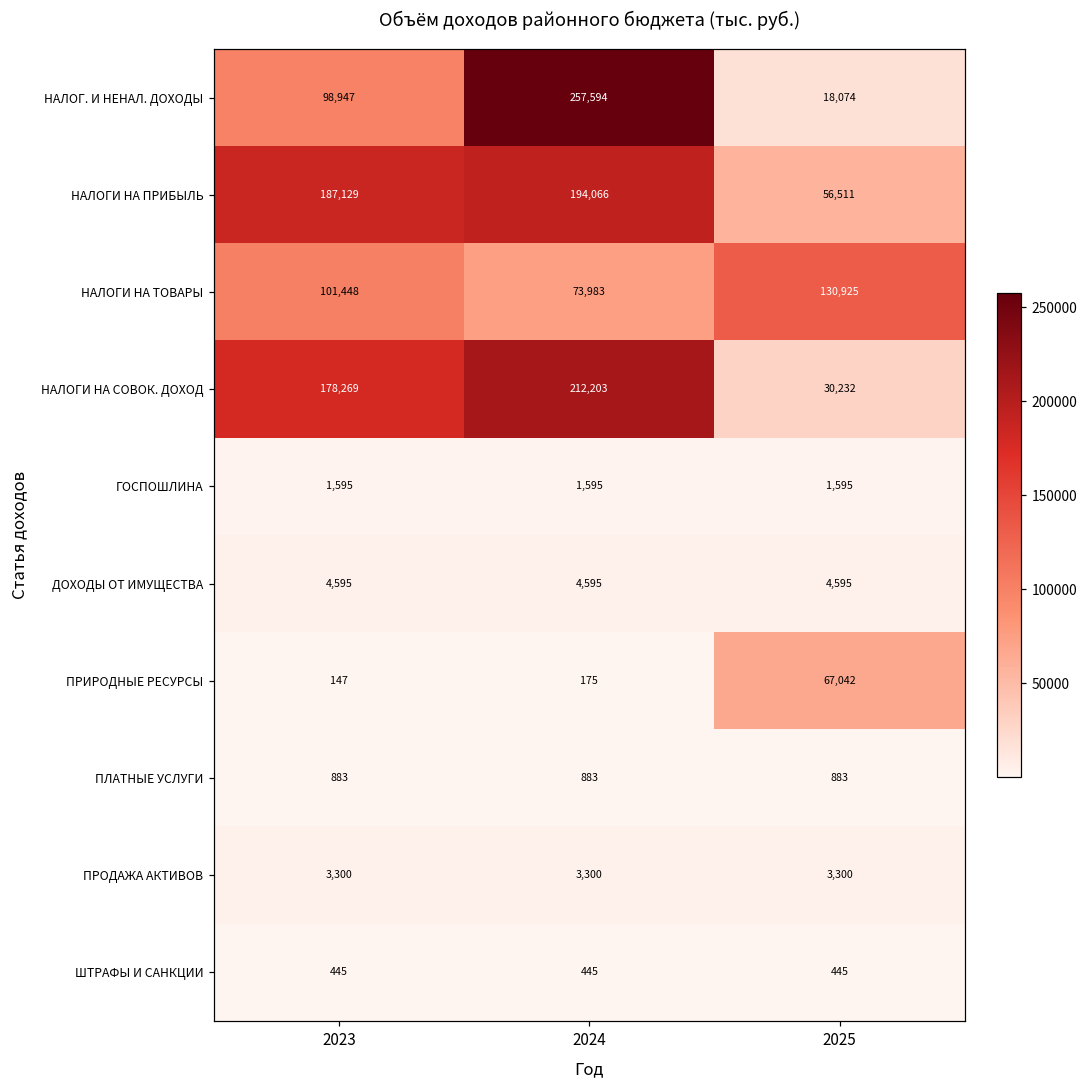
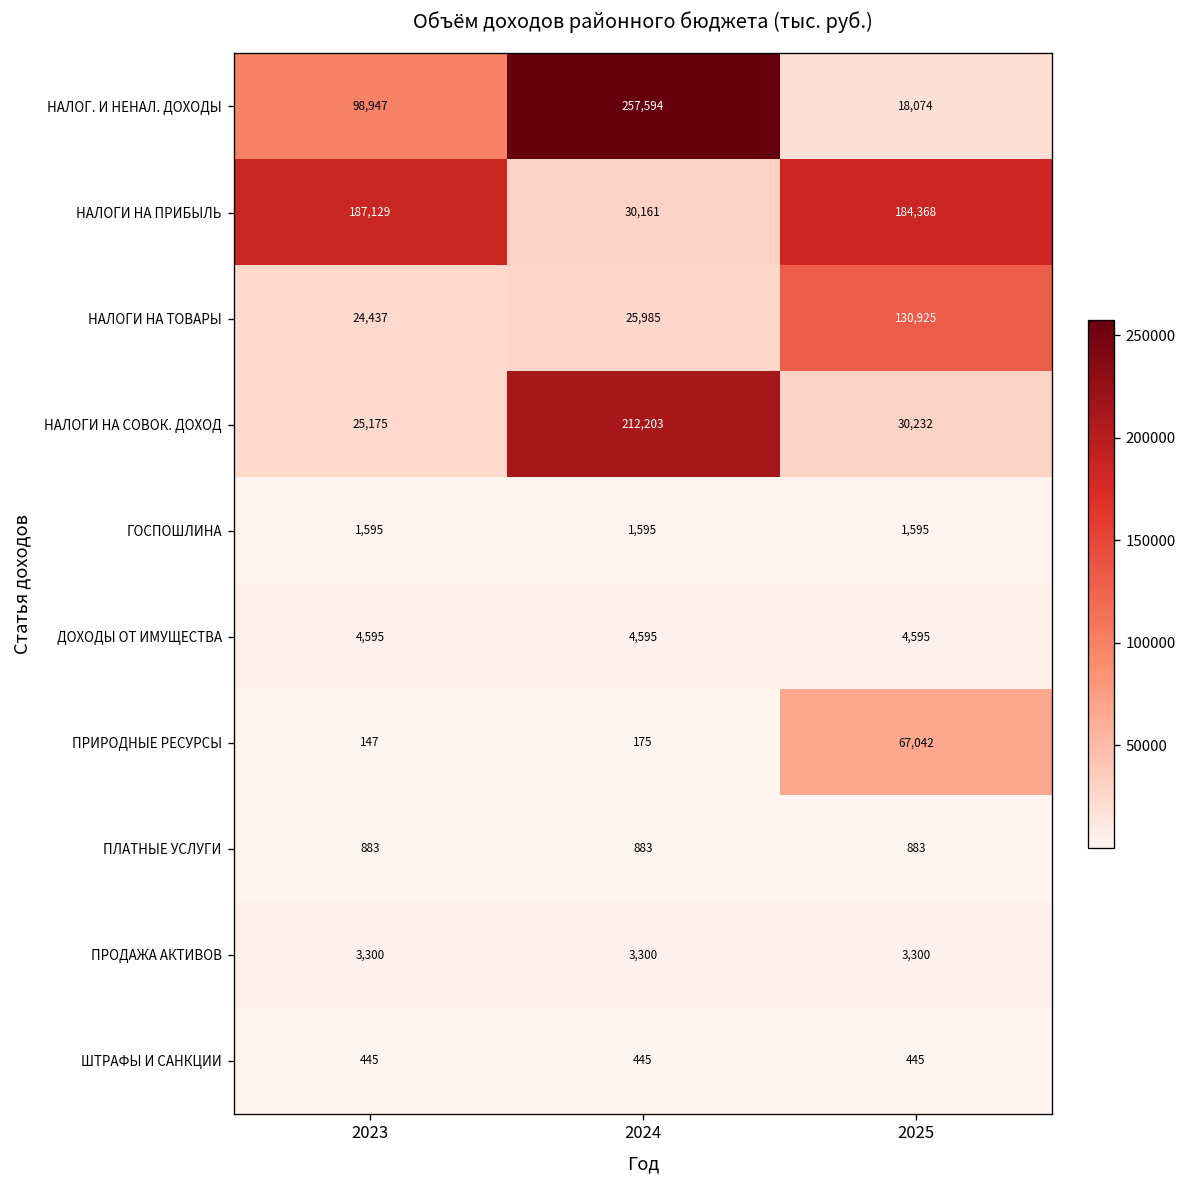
НАЛОГИ НА ПРИБЫЛЬ, 2024: 194,066 -> 30,161
НАЛОГИ НА ПРИБЫЛЬ, 2025: 56,511 -> 184,368
НАЛОГИ НА ТОВАРЫ, 2023: 101,448 -> 24,437
НАЛОГИ НА ТОВАРЫ, 2024: 73,983 -> 25,985
НАЛОГИ НА СОВОК. ДОХОД, 2023: 178,269 -> 25,175
